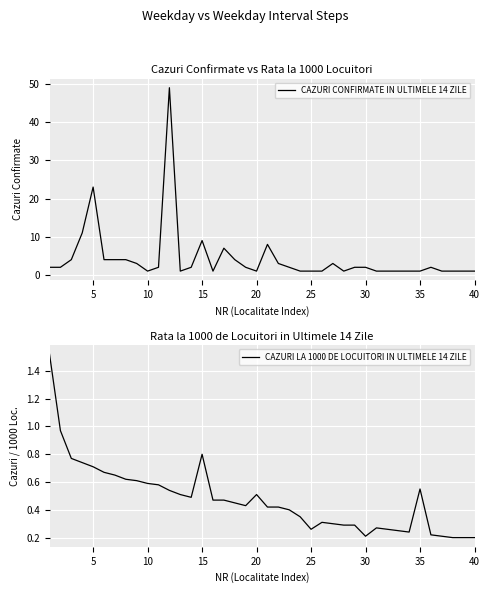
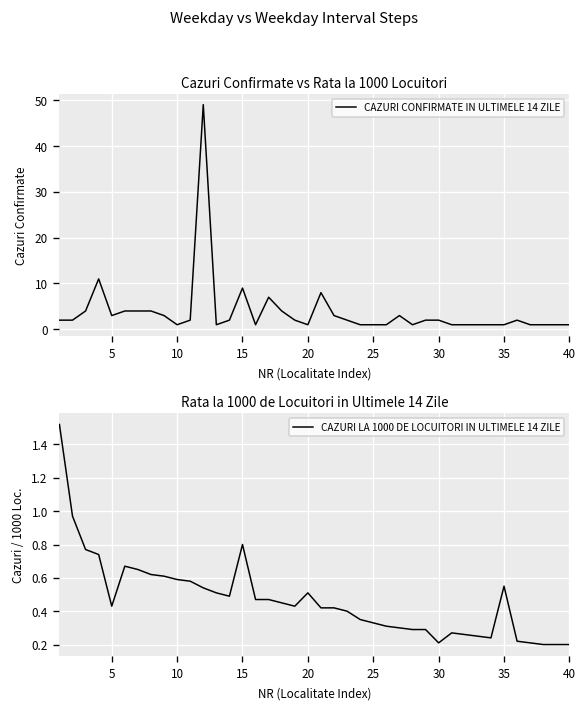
Cazuri Confirmate vs Rata la 1000 Locuitori, 5: 23 -> 3
Rata la 1000 de Locuitori in Ultimele 14 Zile, 5: 0.71 -> 0.43
Rata la 1000 de Locuitori in Ultimele 14 Zile, 25: 0.26 -> 0.33
